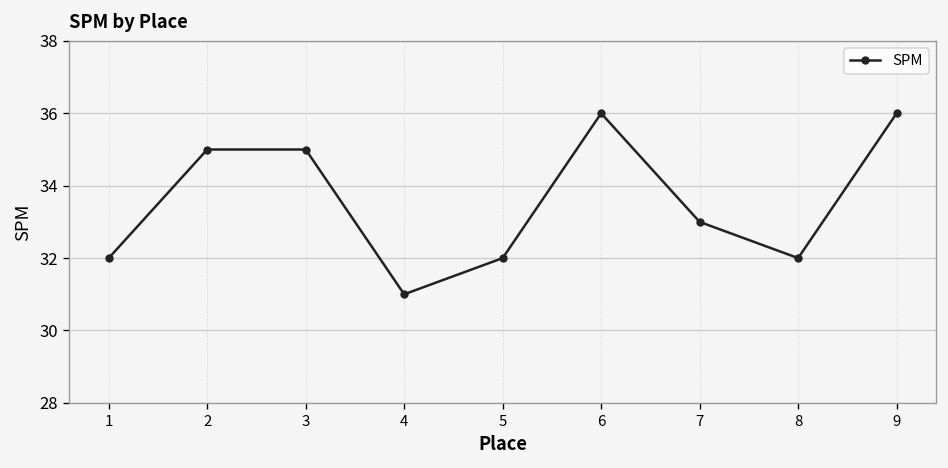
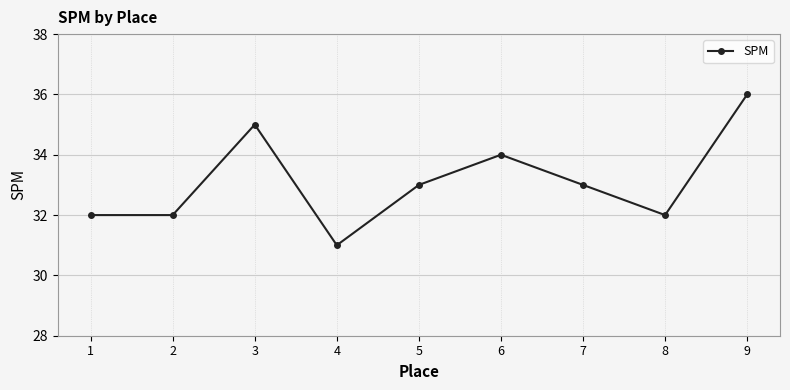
2: 35 -> 32
5: 32 -> 33
6: 36 -> 34
